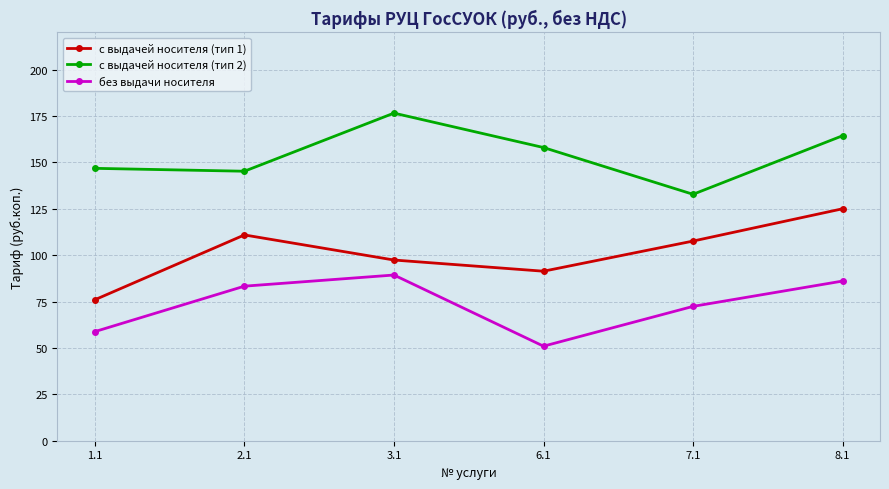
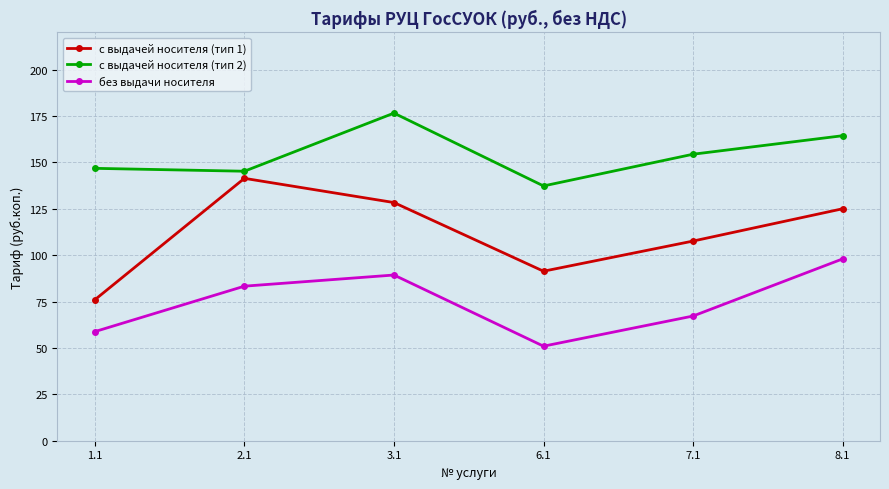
с выдачей носителя (тип 1), 2.1: 111 -> 141
с выдачей носителя (тип 1), 3.1: 97 -> 128
с выдачей носителя (тип 2), 6.1: 158 -> 137
с выдачей носителя (тип 2), 7.1: 133 -> 154
без выдачи носителя, 7.1: 72 -> 67
без выдачи носителя, 8.1: 86 -> 98
